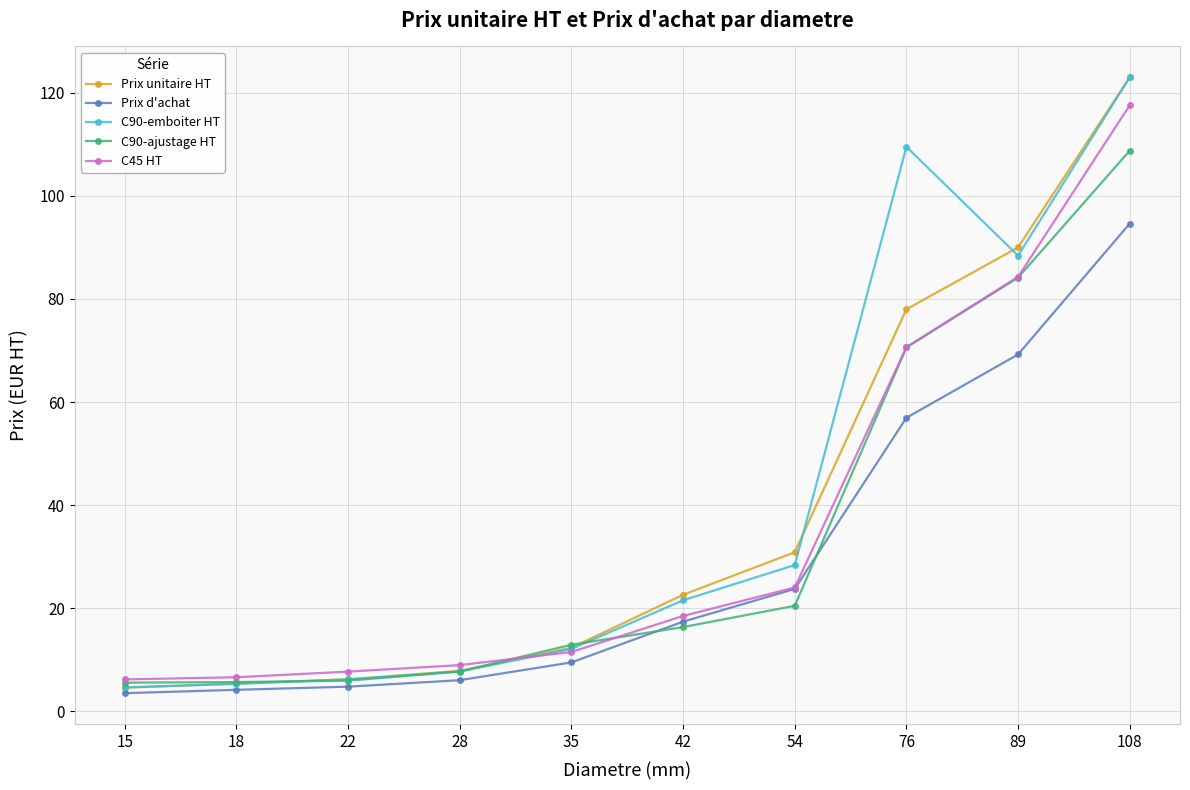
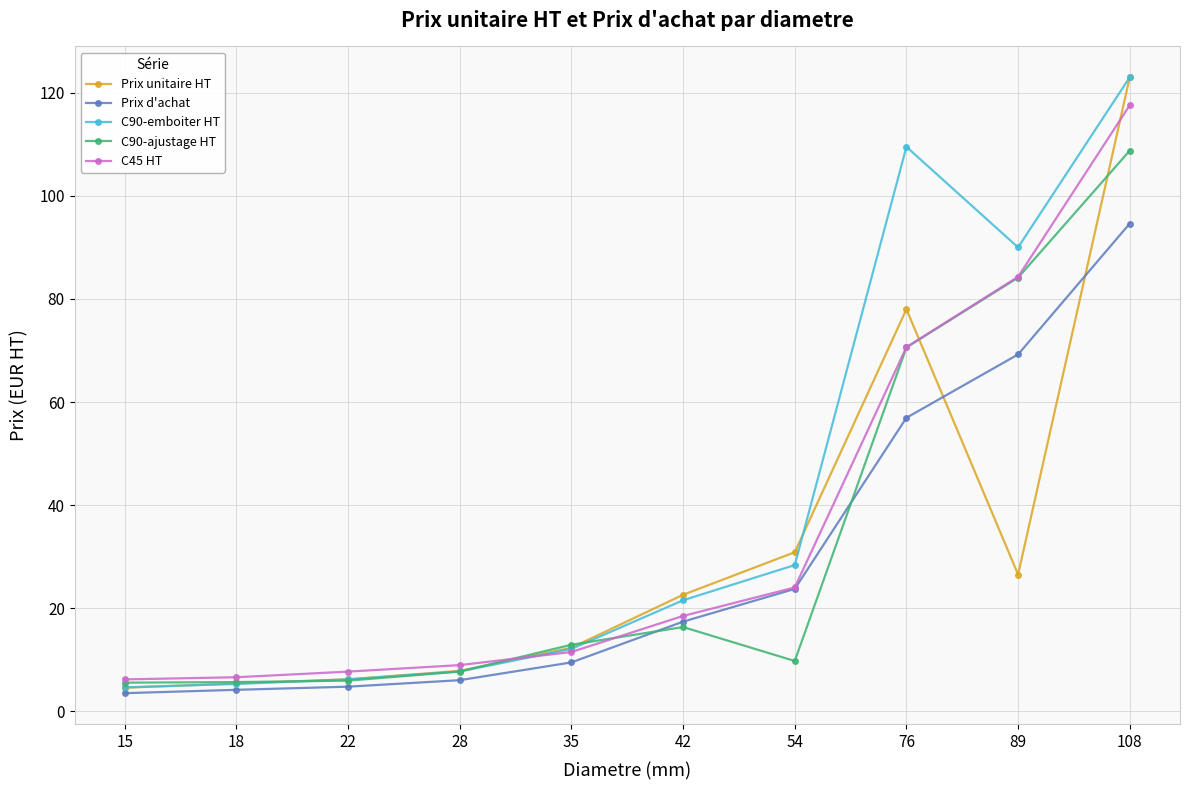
C90-ajustage HT, 54: 20 -> 10
Prix unitaire HT, 89: 90 -> 27
C90-emboiter HT, 89: 88 -> 90
